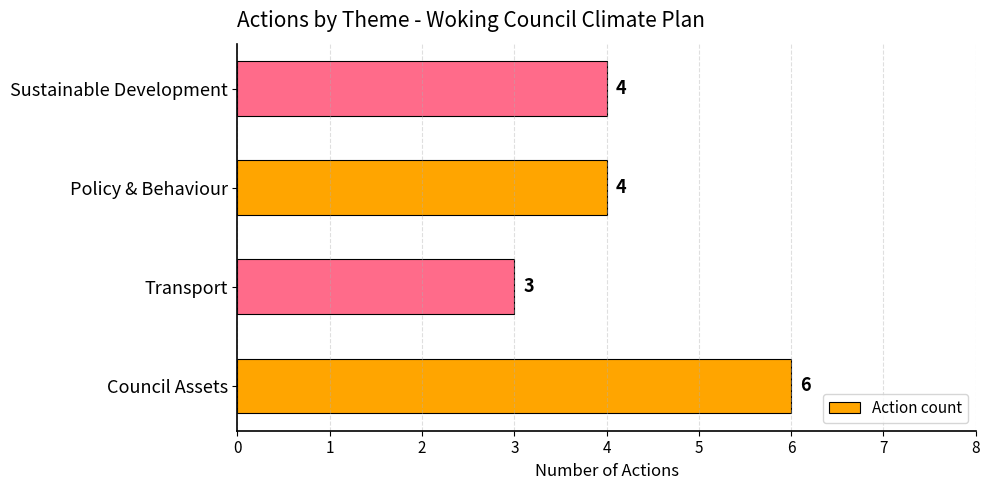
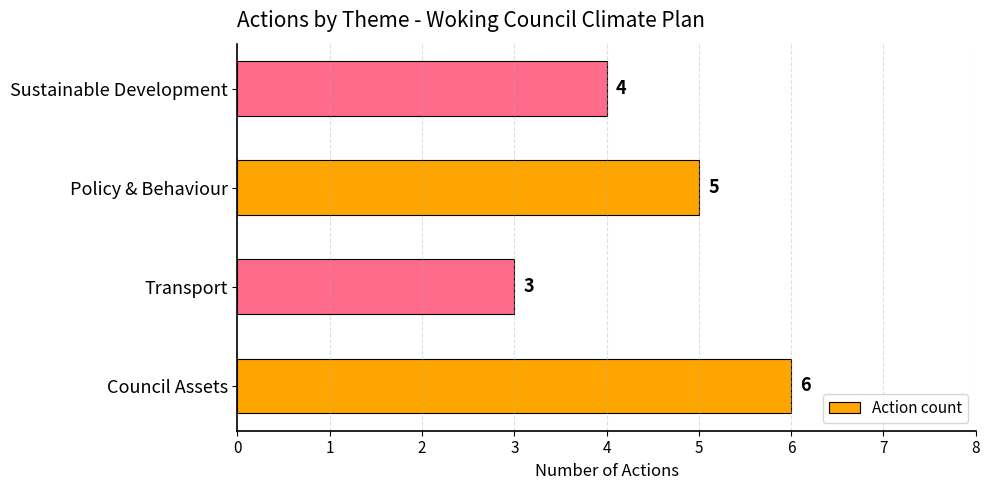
Policy & Behaviour: 4 -> 5
